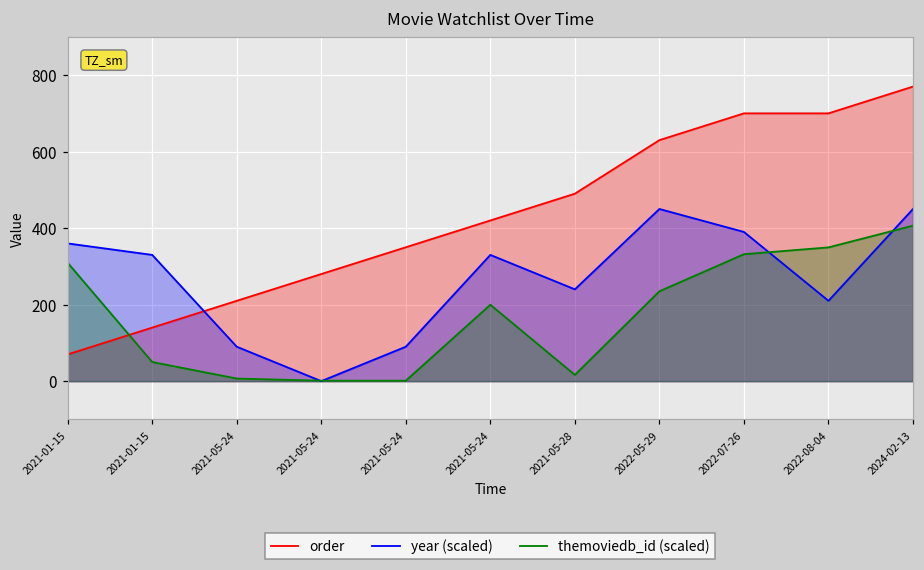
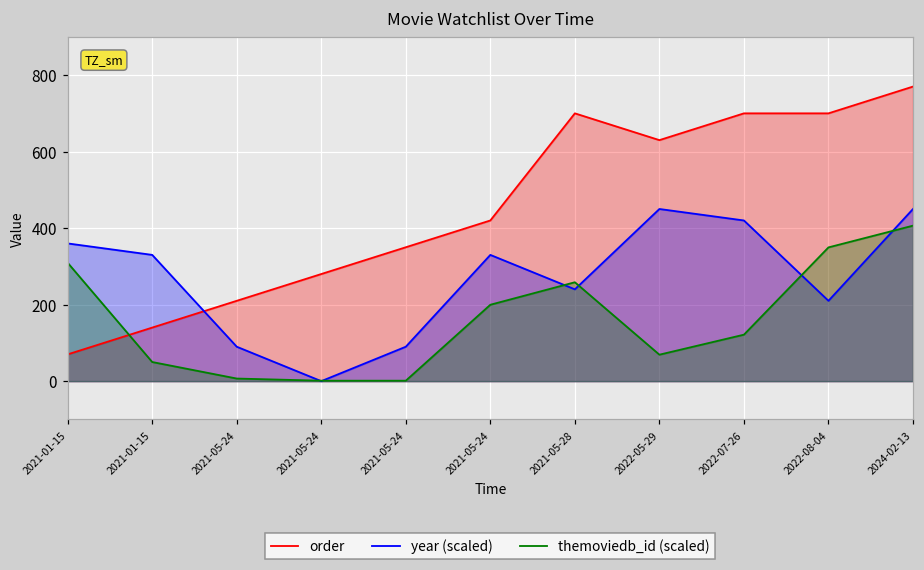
order, 2021-05-28: 490 -> 700
themoviedb_id (scaled), 2021-05-28: 20 -> 260
themoviedb_id (scaled), 2022-05-29: 230 -> 70
year (scaled), 2022-07-26: 390 -> 420
themoviedb_id (scaled), 2022-07-26: 330 -> 120
